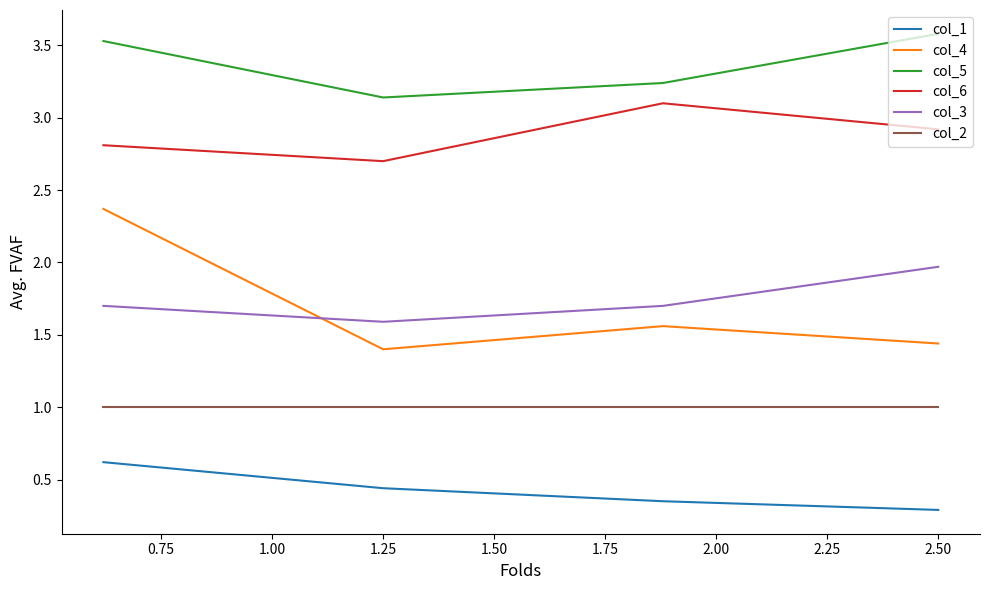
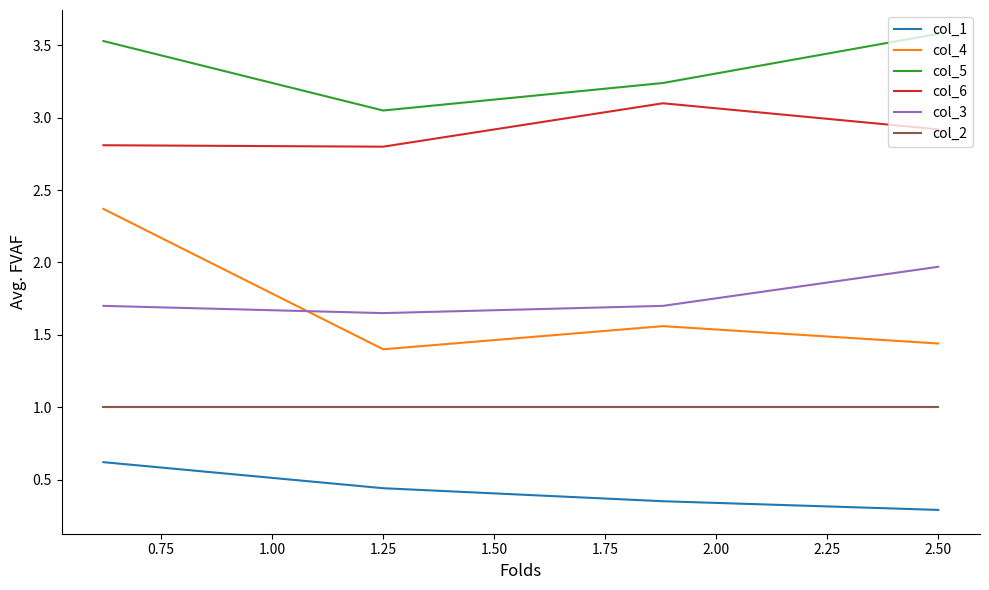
col_5, 1.25: 3.14 -> 3.05
col_6, 1.25: 2.7 -> 2.8
col_3, 1.25: 1.59 -> 1.65
